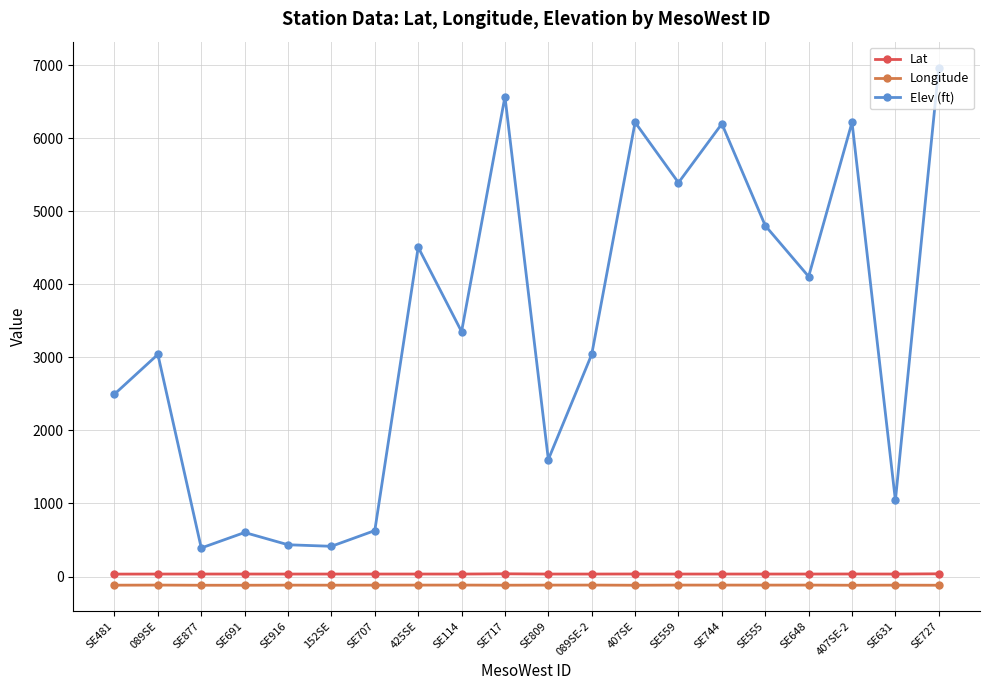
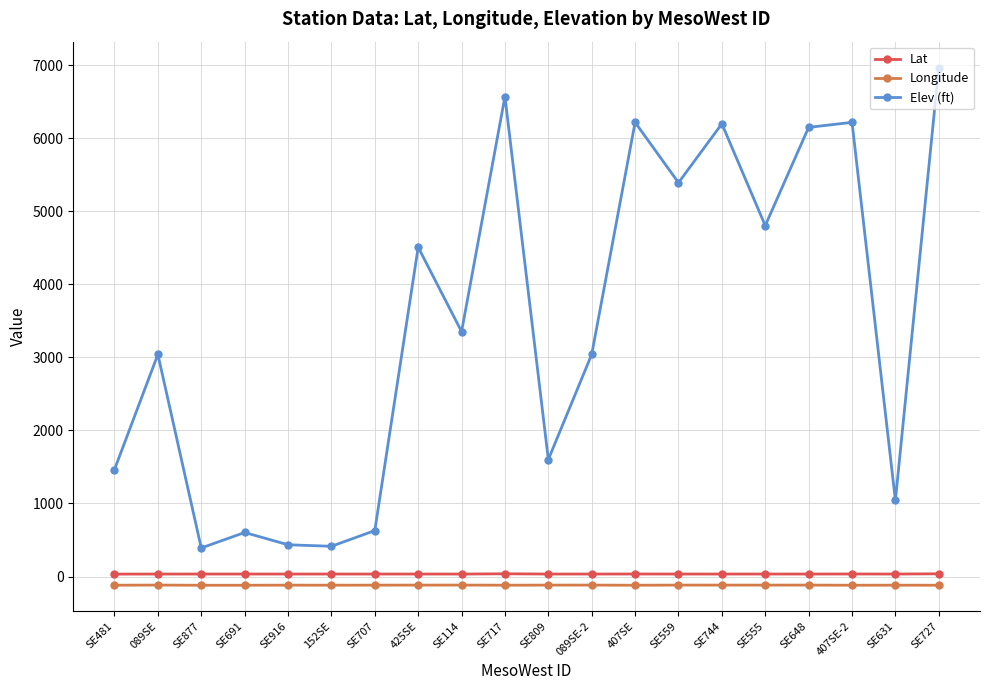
Elev (ft), SE481: 2500 -> 1500
Elev (ft), SE648: 4100 -> 6100
